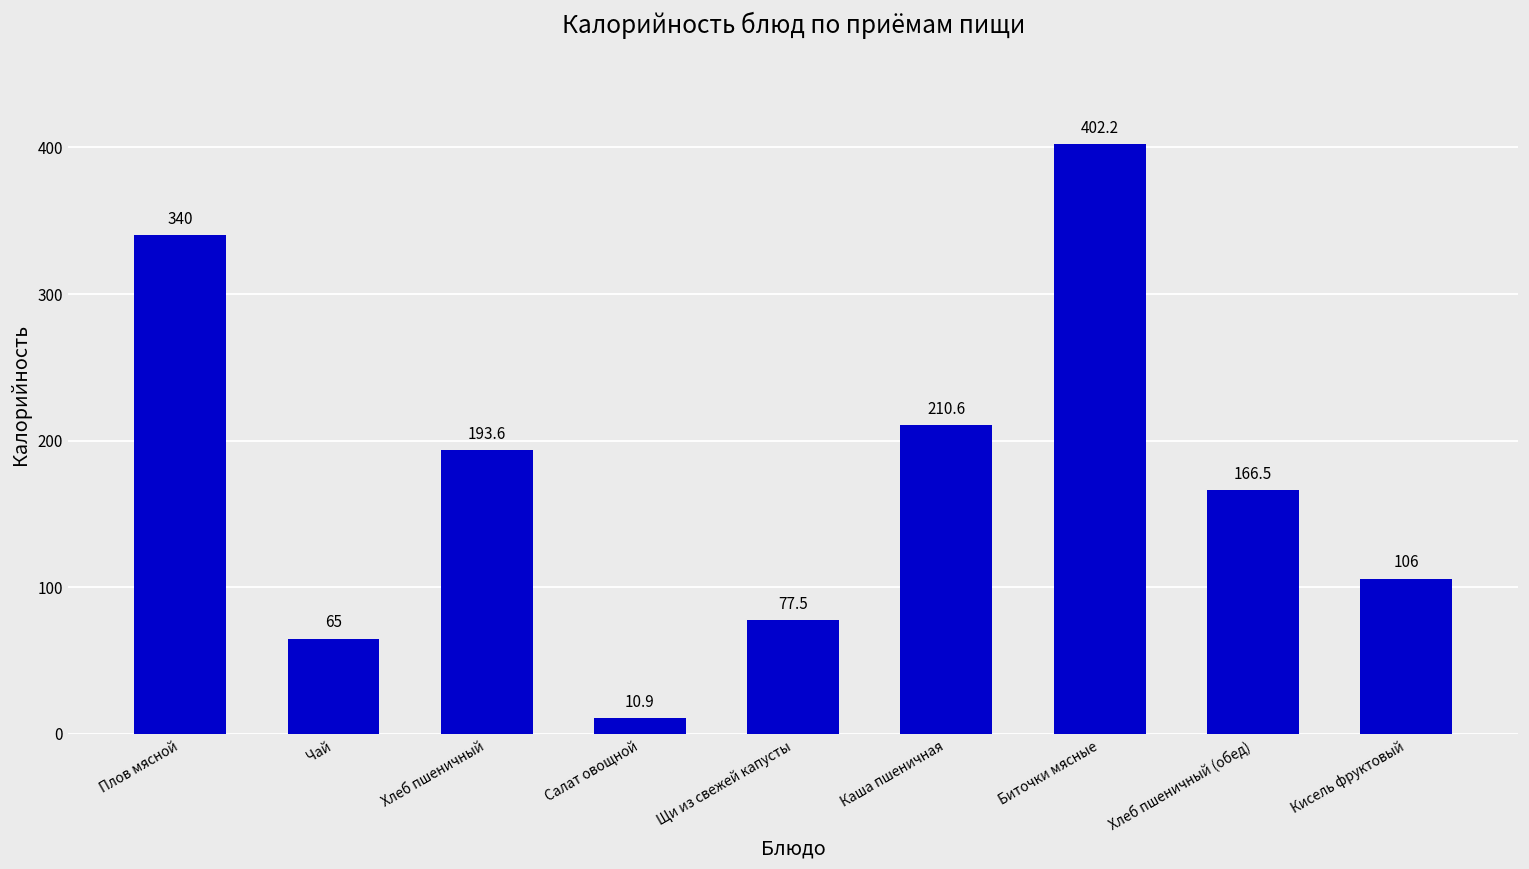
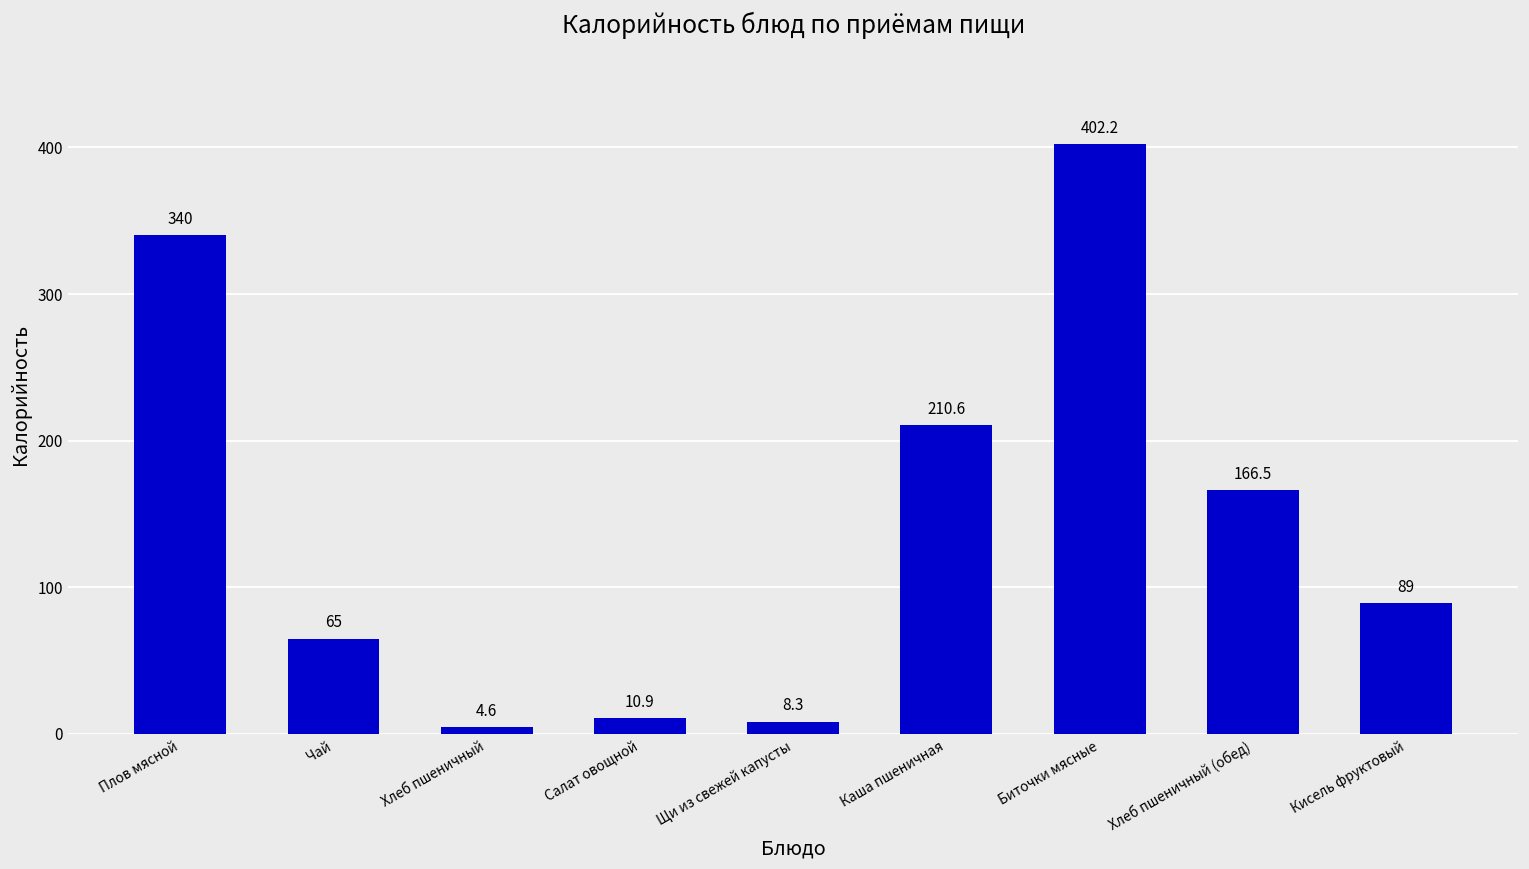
Хлеб пшеничный: 193.6 -> 4.6
Щи из свежей капусты: 77.5 -> 8.3
Кисель фруктовый: 106 -> 89
